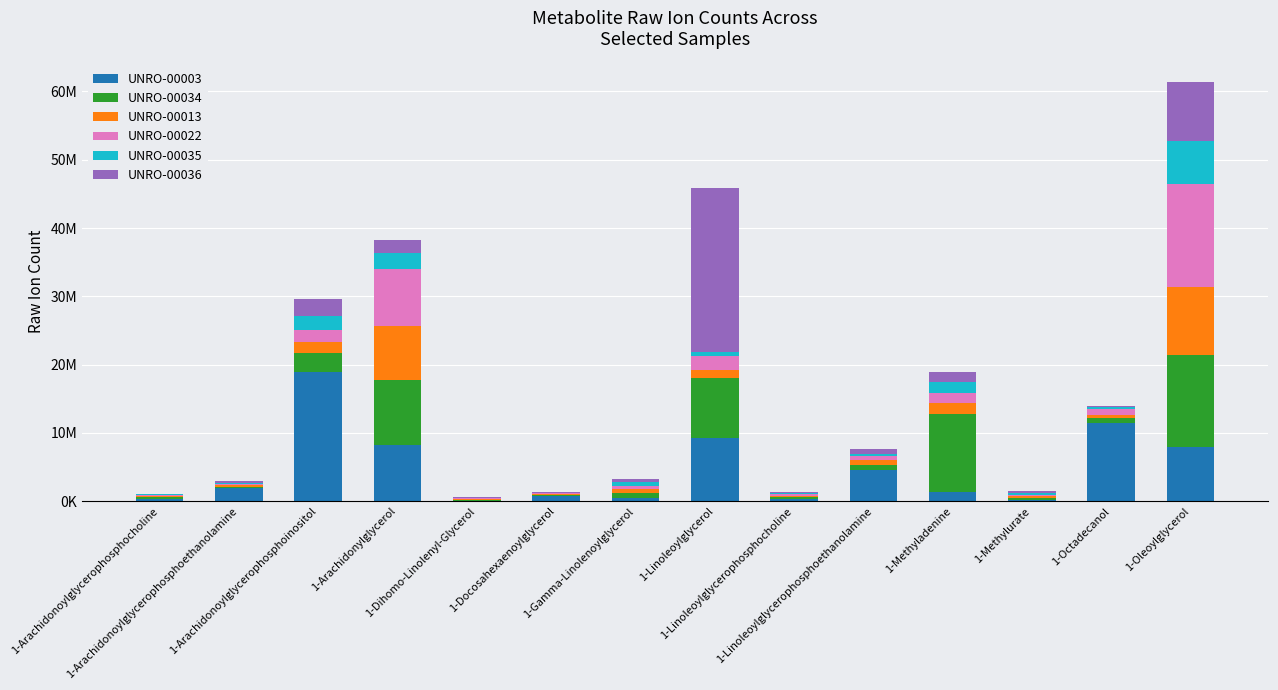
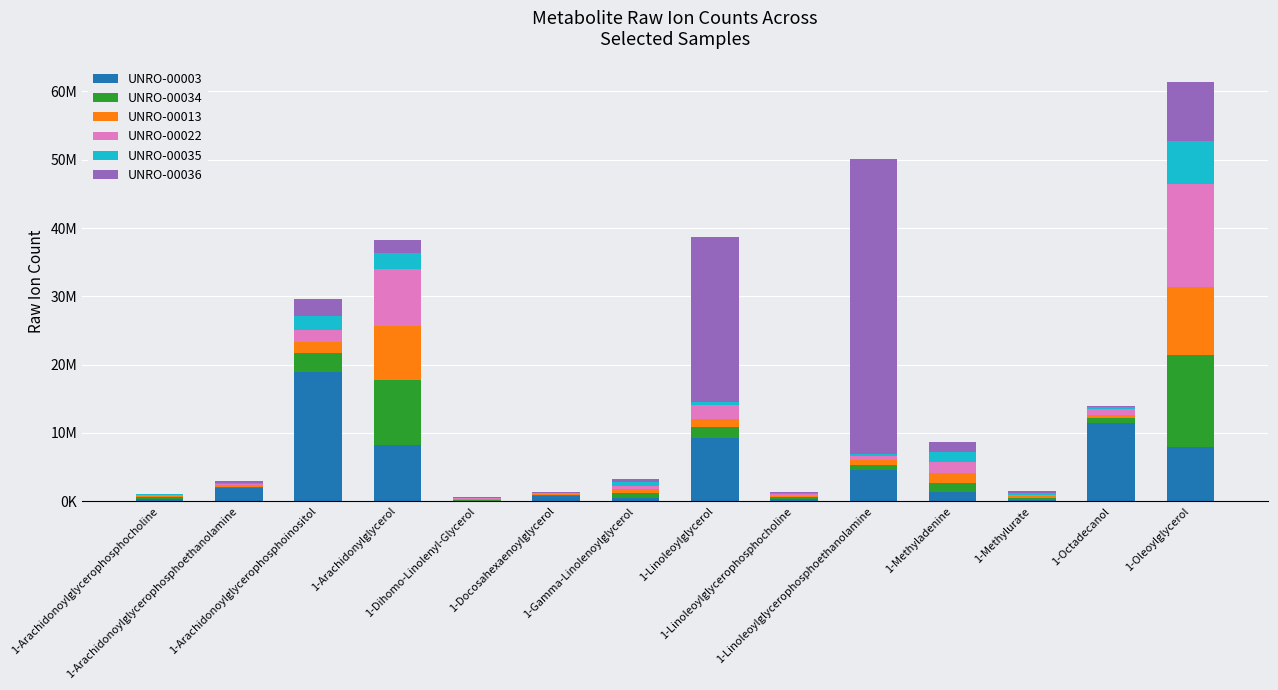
UNRO-00034, 1-Linoleoylglycerol: 9000000 -> 2000000
UNRO-00036, 1-Linoleoylglycerophosphoethanolamine: 1000000 -> 43000000
UNRO-00034, 1-Methyladenine: 11000000 -> 1000000
